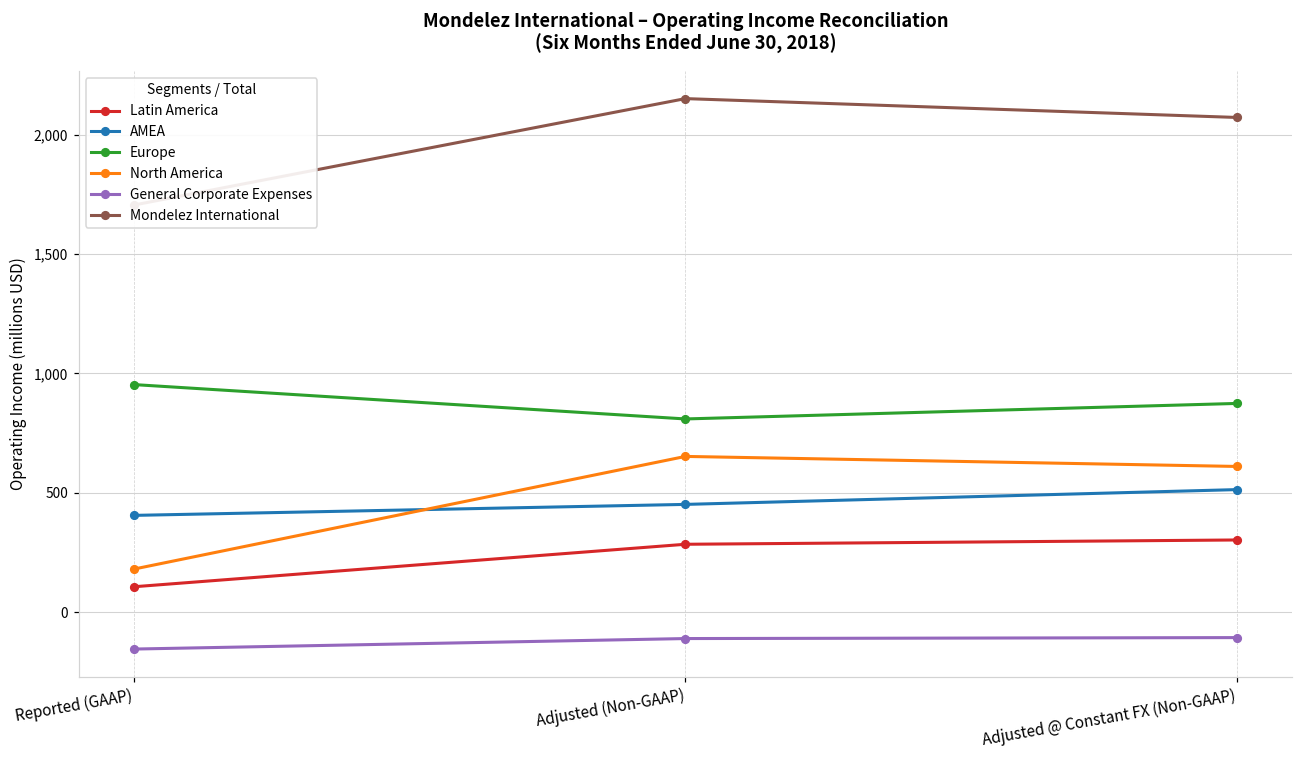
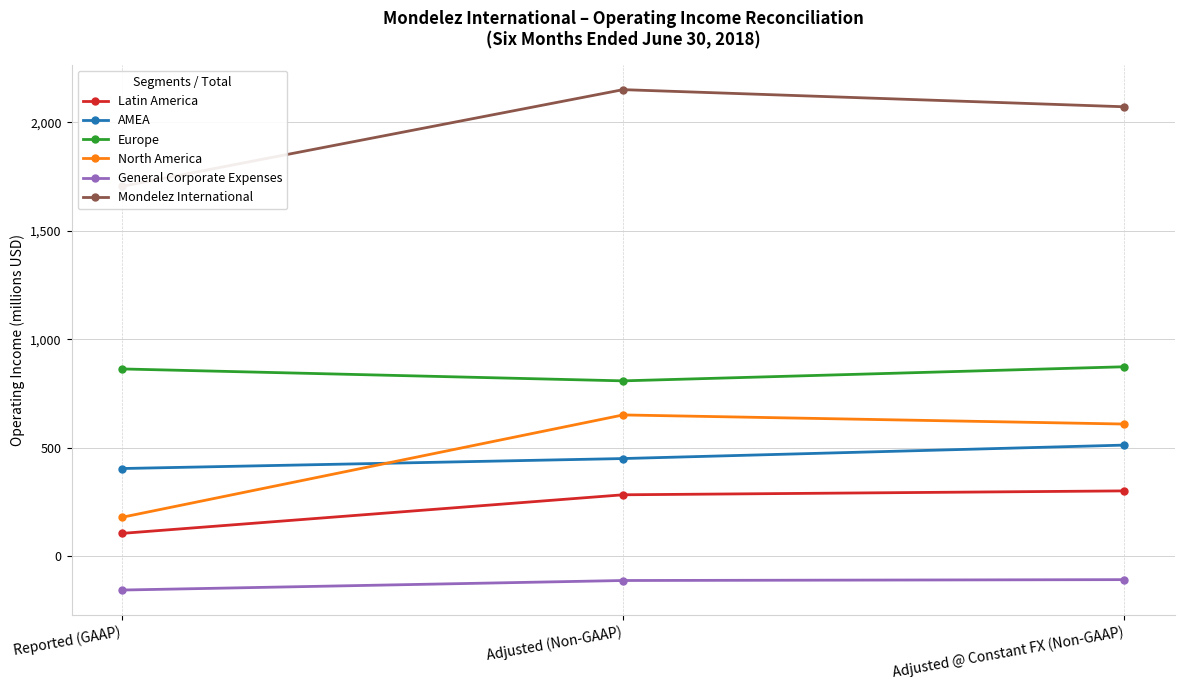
Europe, Reported (GAAP): 950 -> 860
